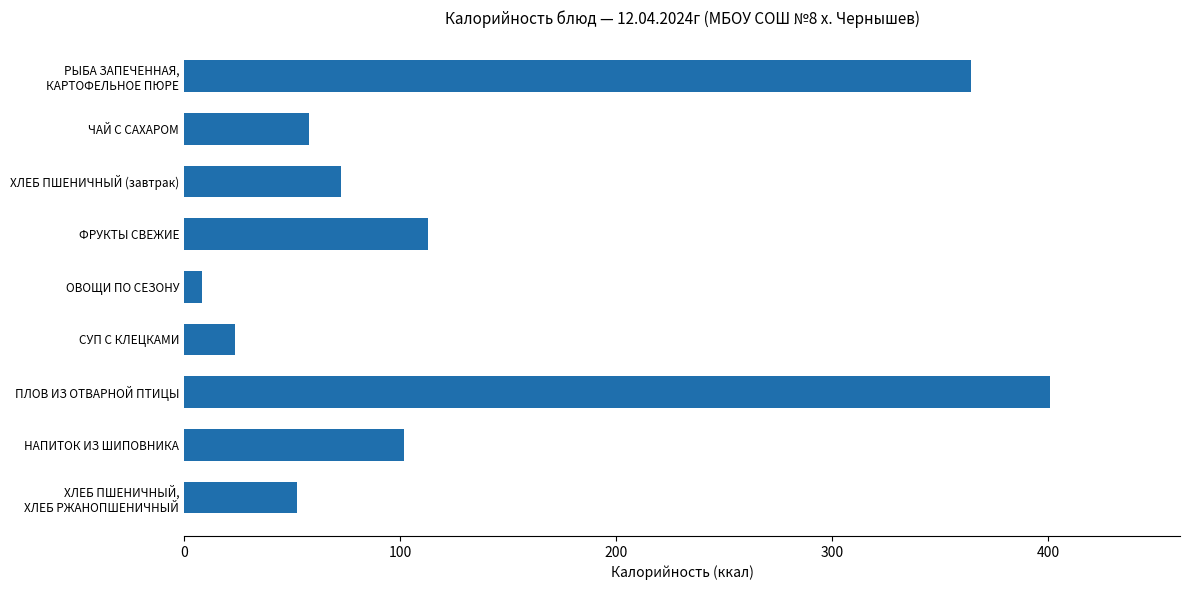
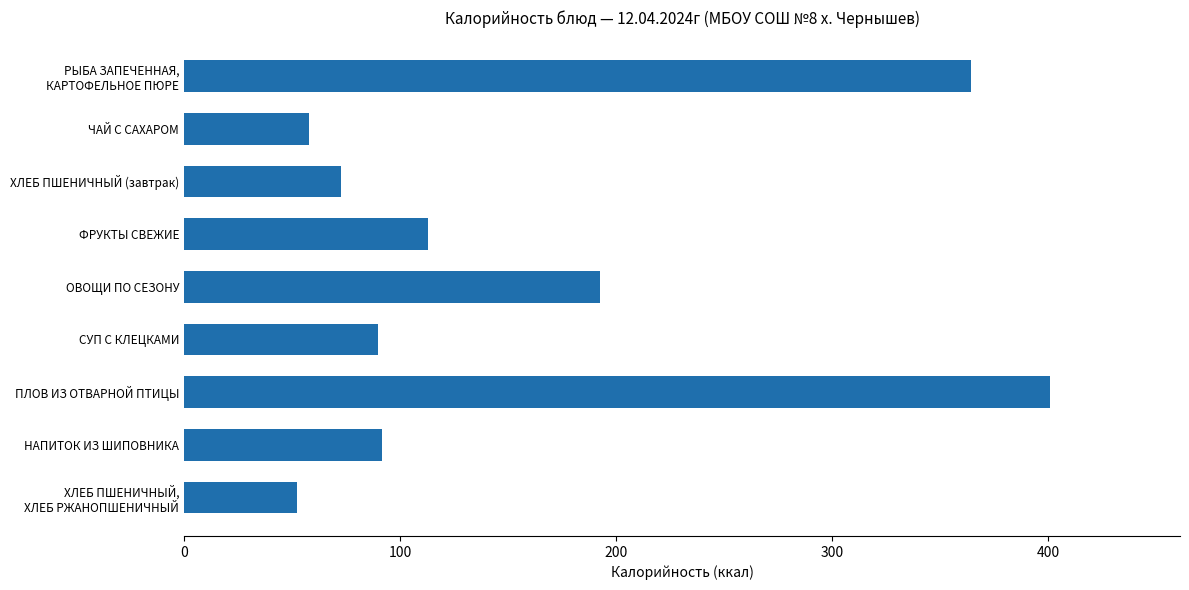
ОВОЩИ ПО СЕЗОНУ: 8 -> 193
СУП С КЛЕЦКАМИ: 24 -> 90
НАПИТОК ИЗ ШИПОВНИКА: 102 -> 91
